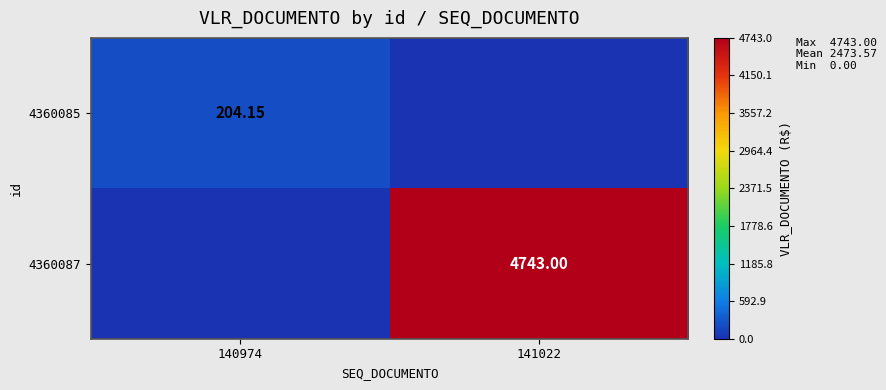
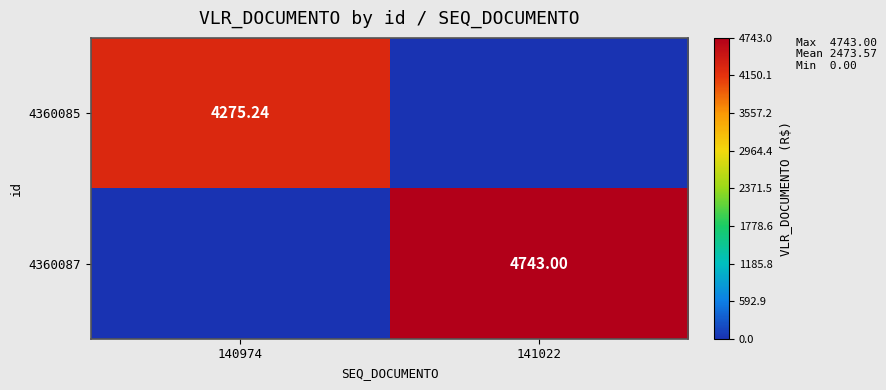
4360085, 140974: 204.15 -> 4275.24
